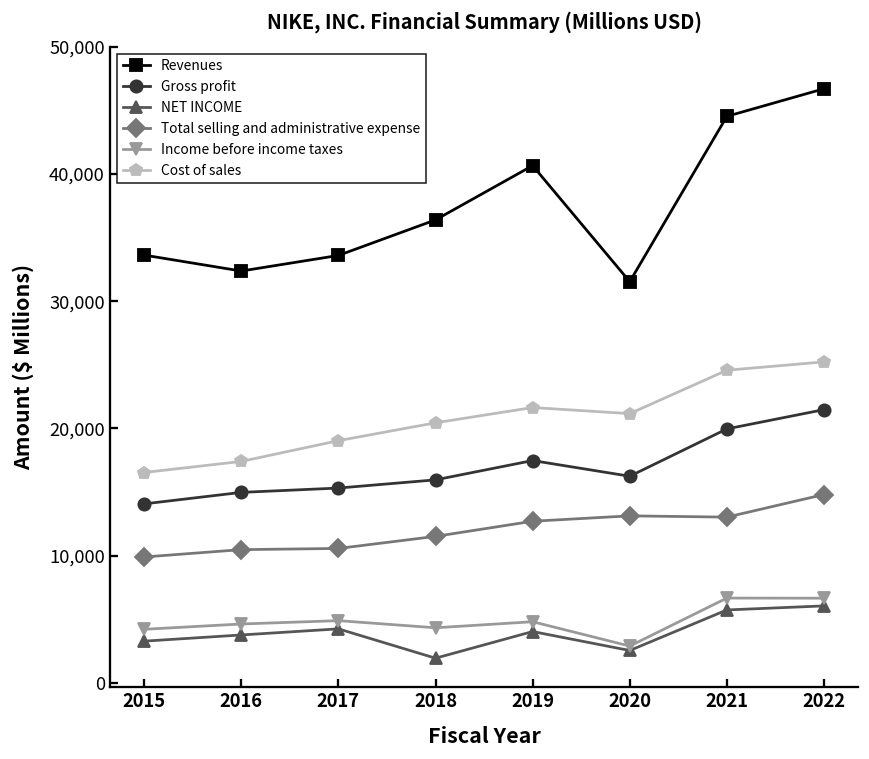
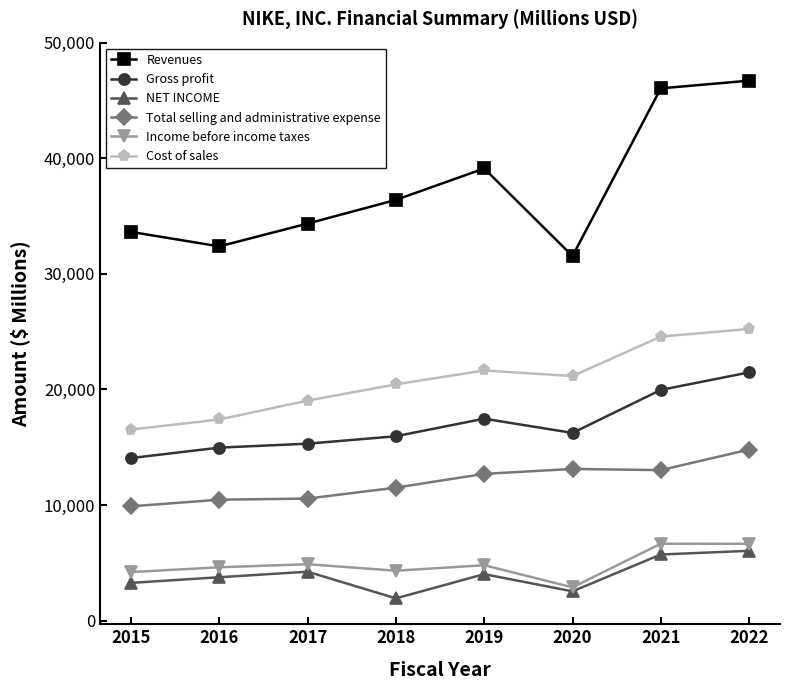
Revenues, 2017: 33,600 -> 34,400
Revenues, 2019: 40,700 -> 39,100
Revenues, 2021: 44,500 -> 46,000
